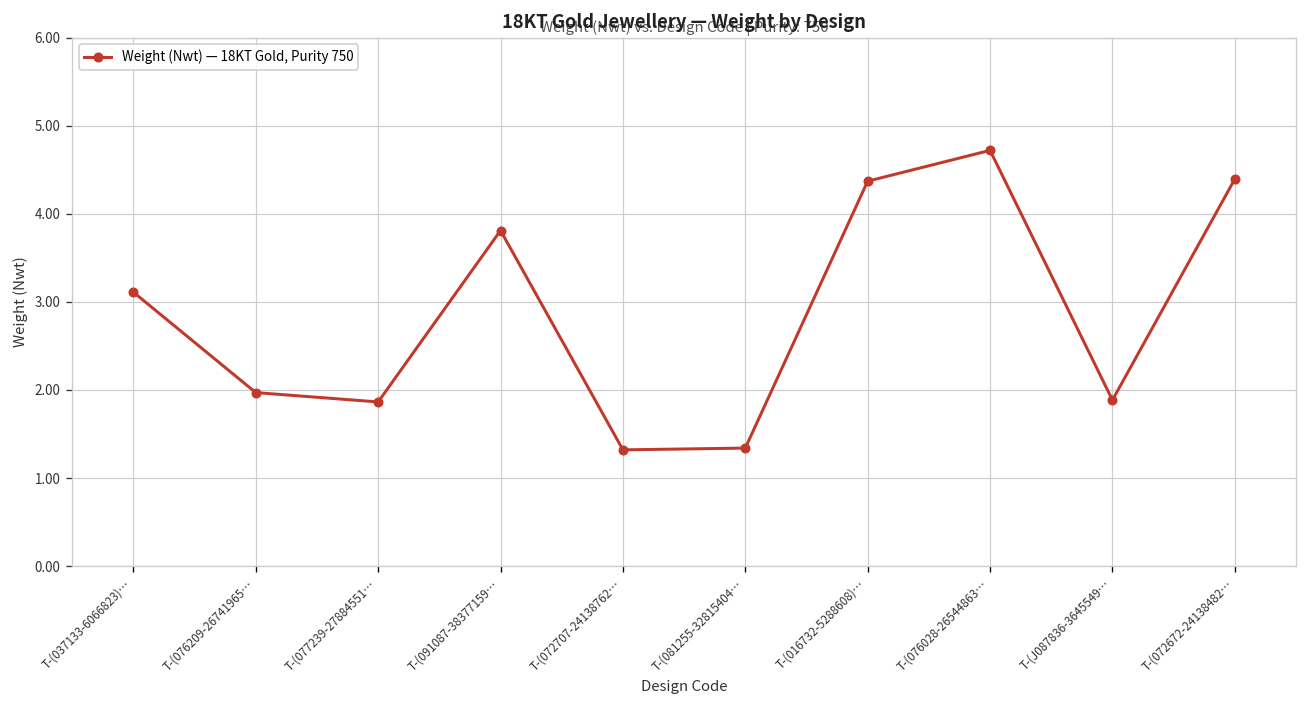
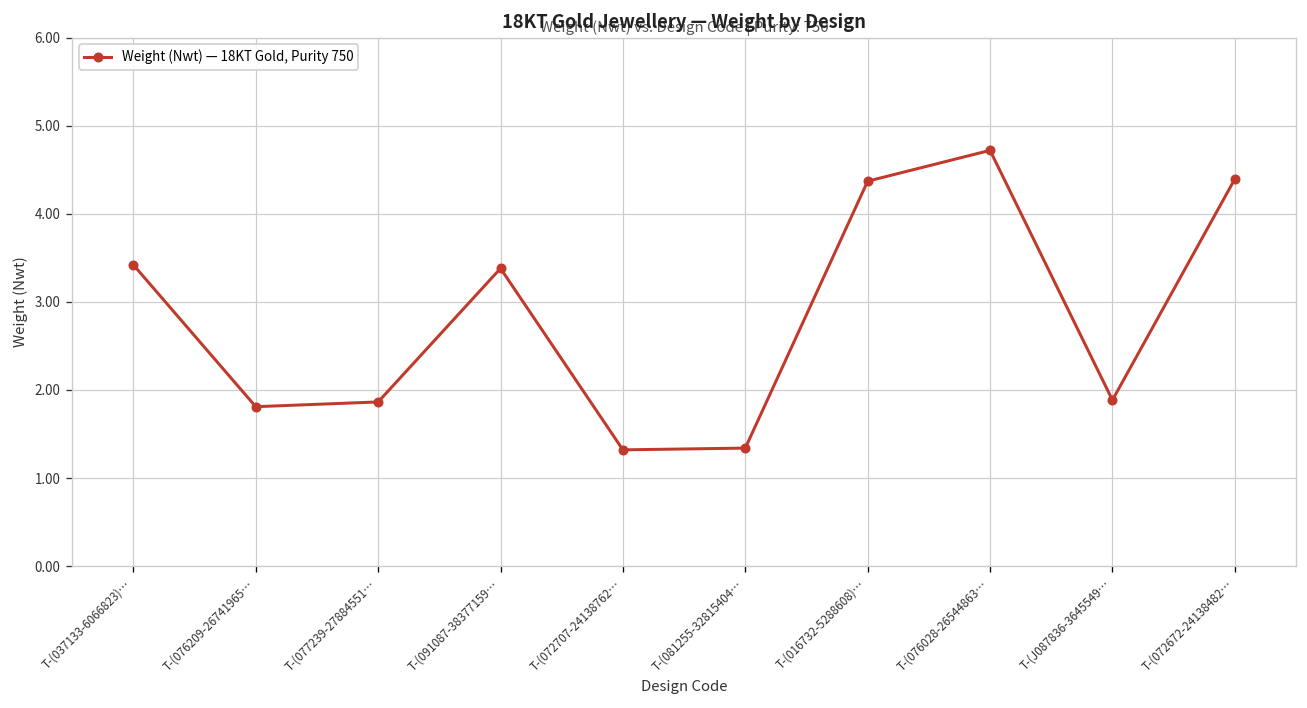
T-(037133-6066823)…: 3.1 -> 3.4
T-(076209-26741965…: 2.0 -> 1.8
T-(091087-38377159…: 3.8 -> 3.4
